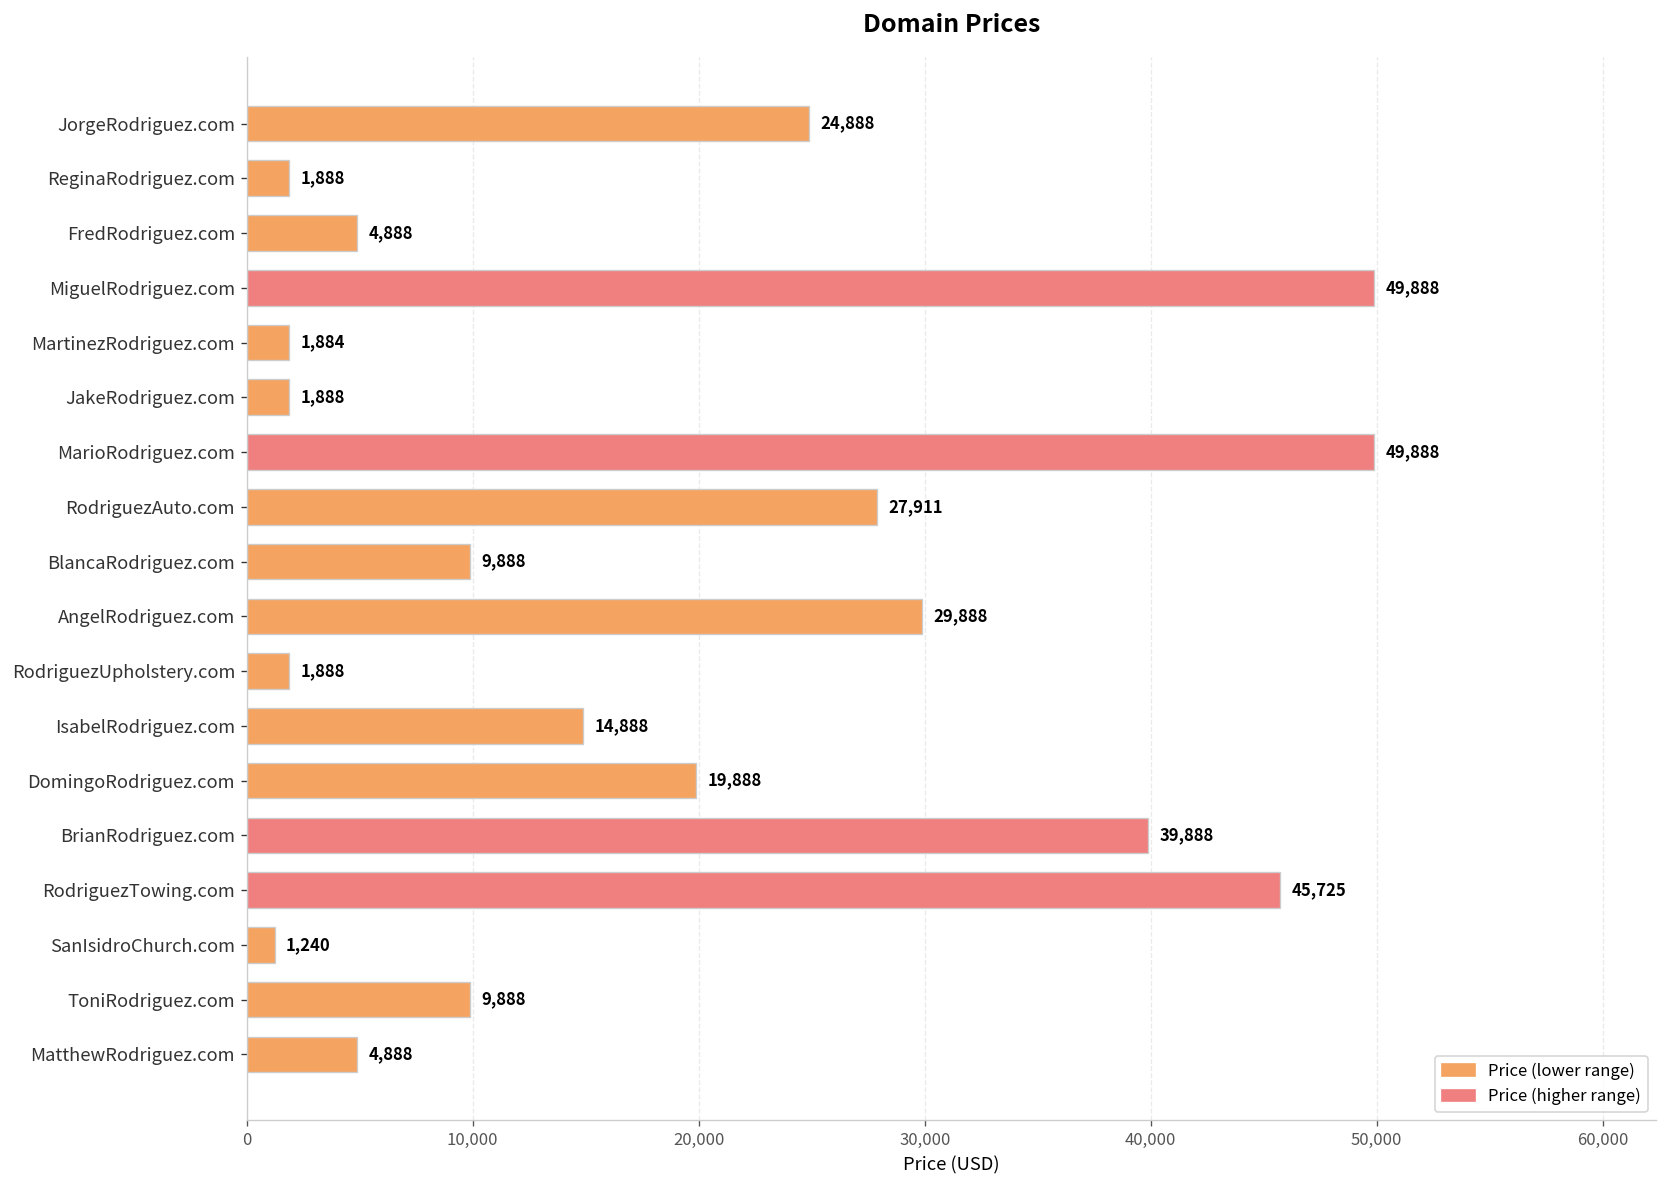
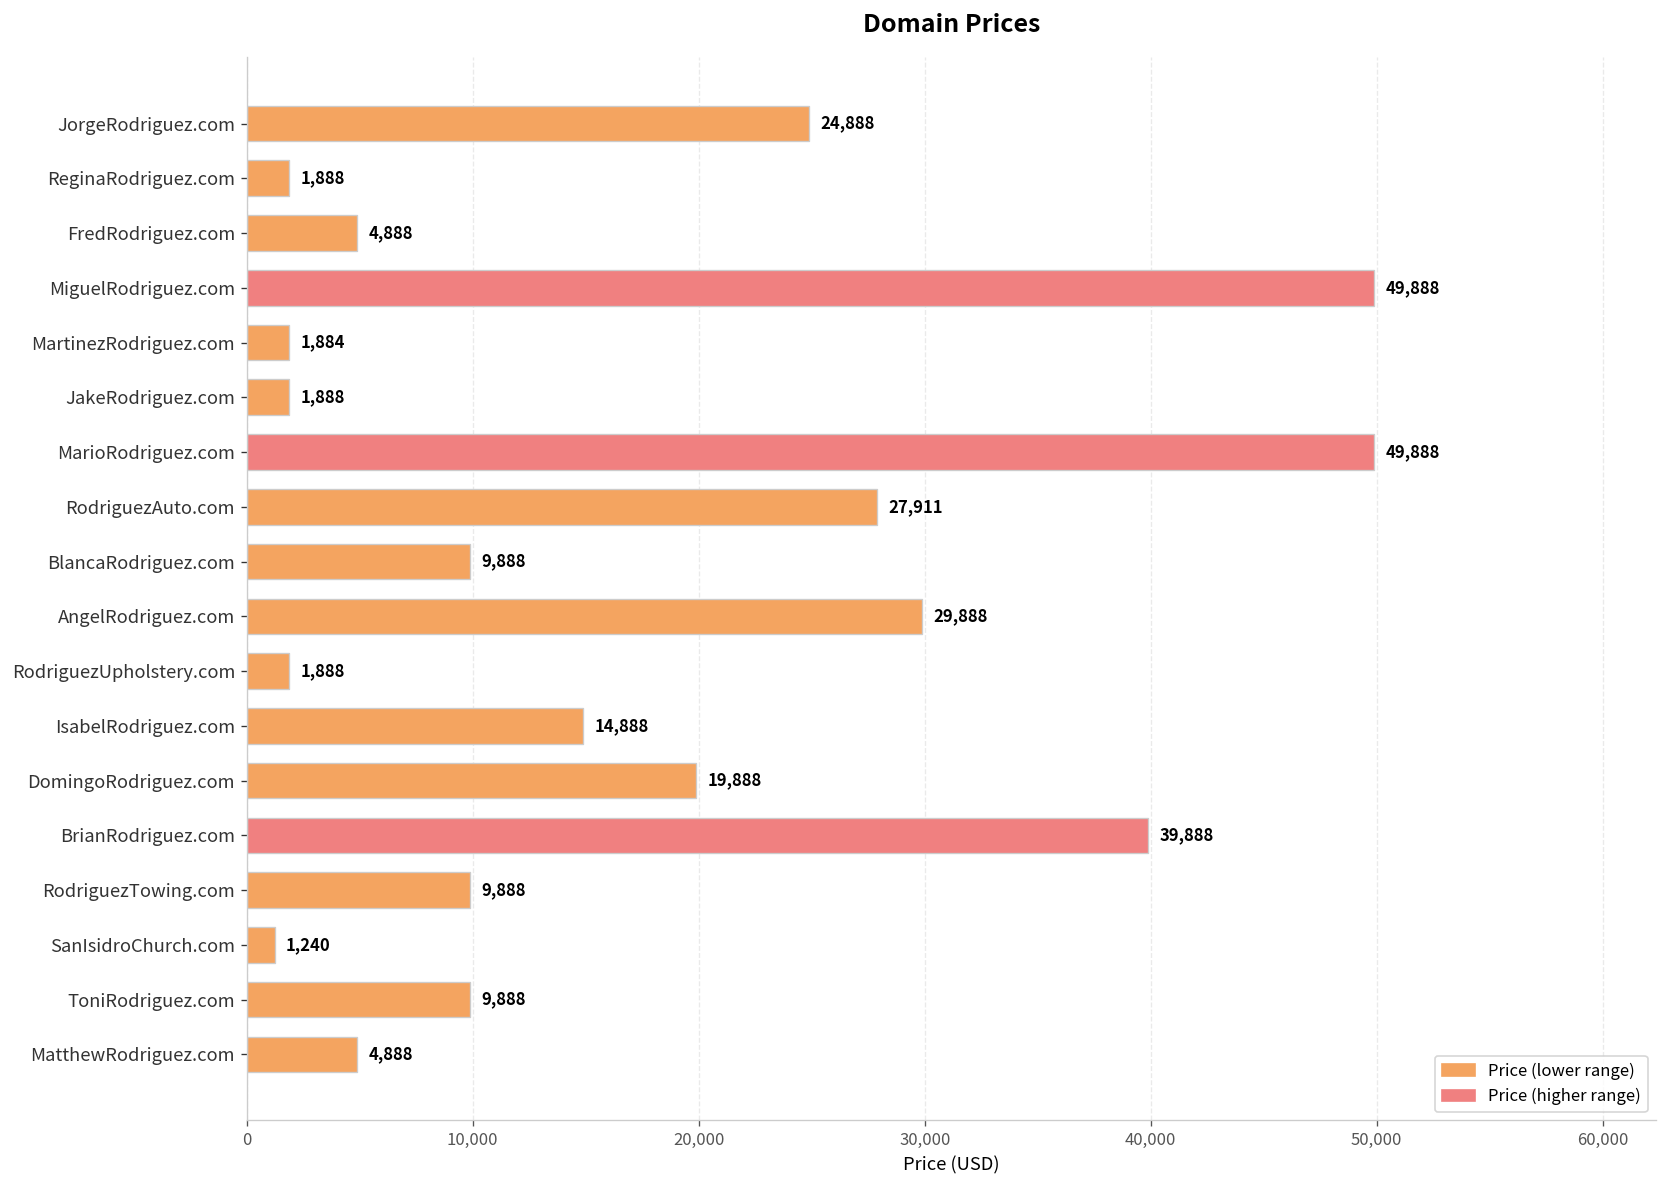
RodriguezTowing.com: 45,725 -> 9,888
